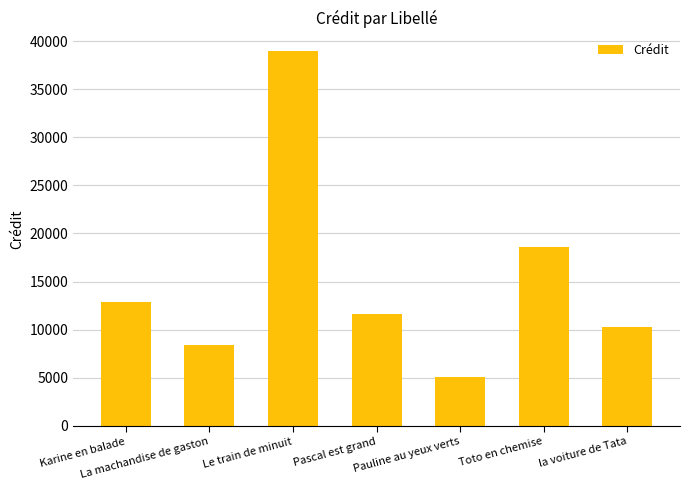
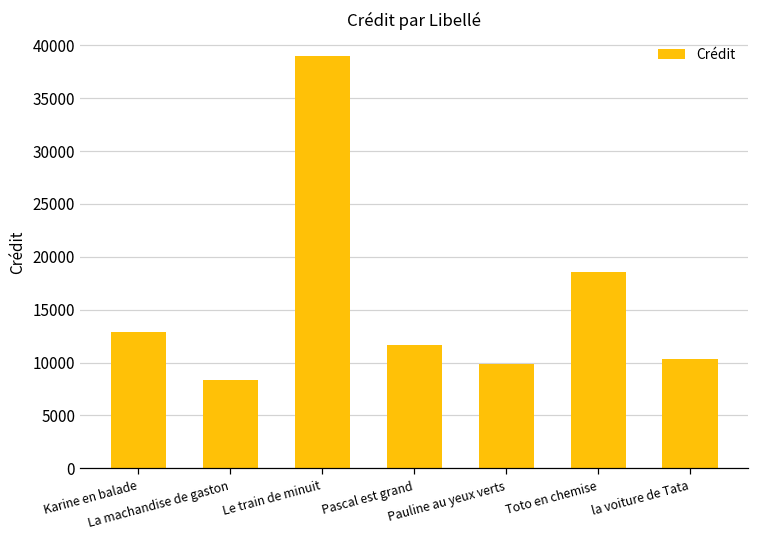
Pauline au yeux verts: 5000 -> 10000
